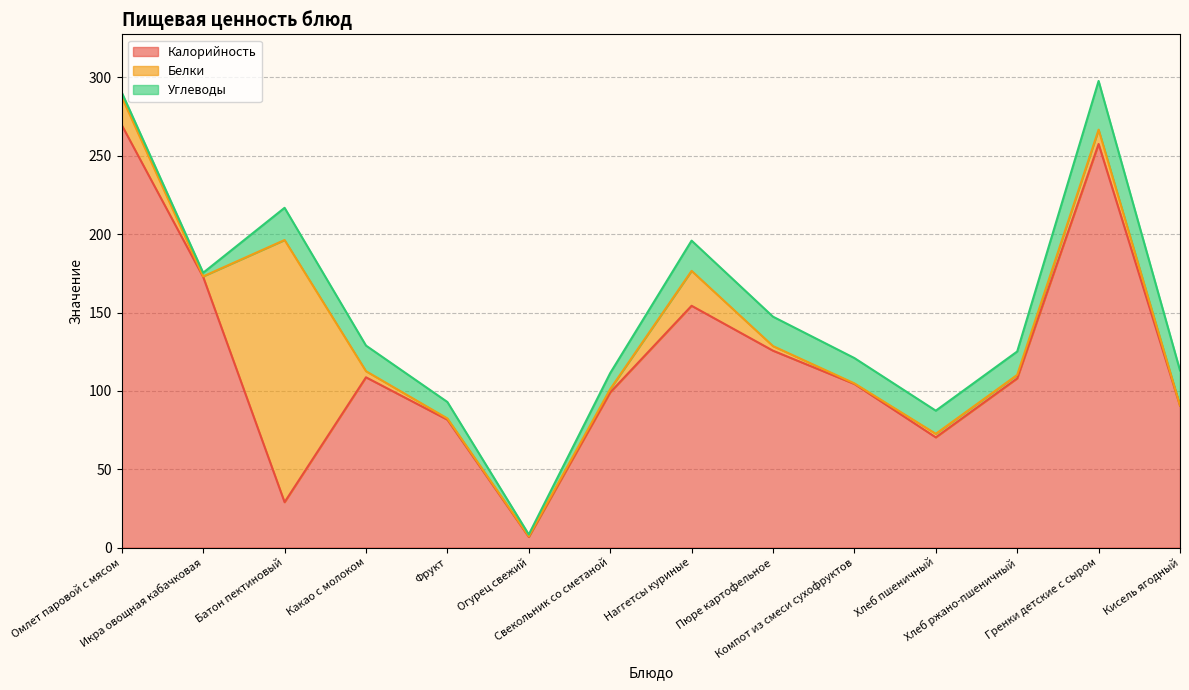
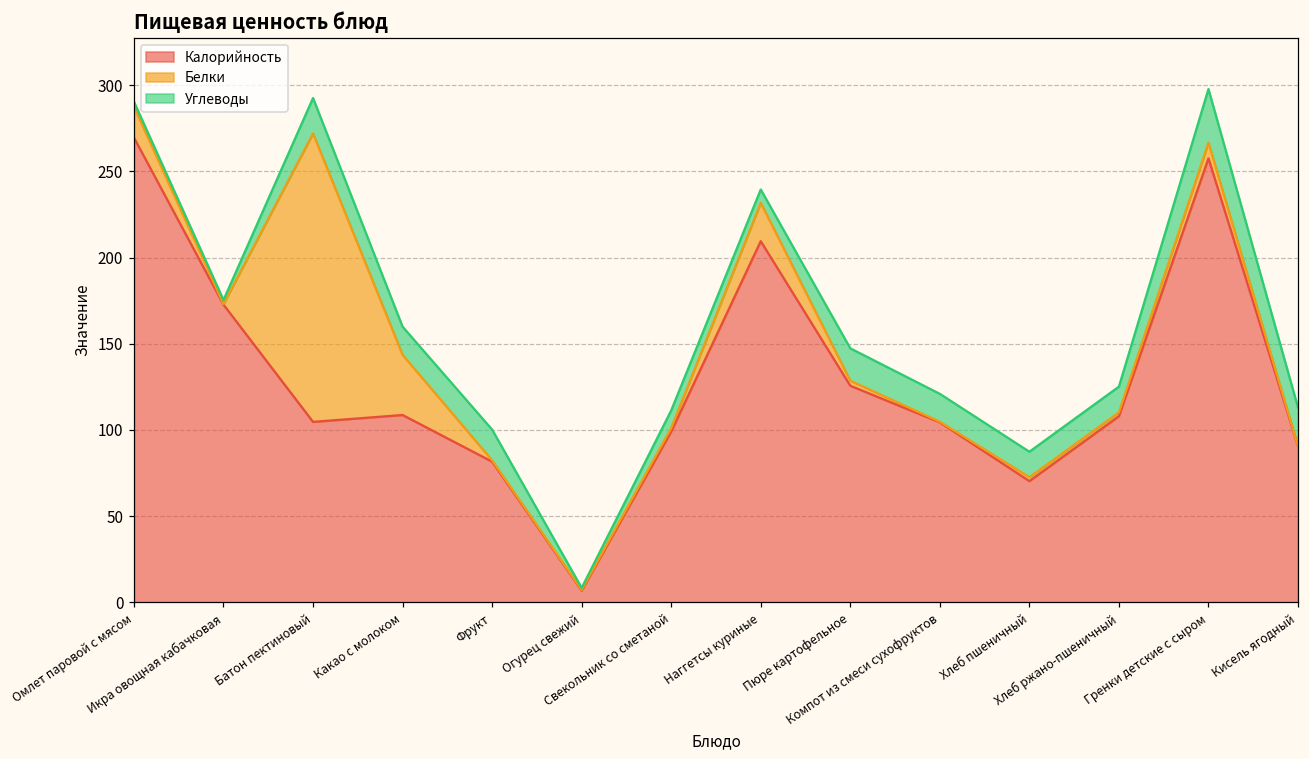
Калорийность, Батон пектиновый: 29 -> 105
Белки, Какао с молоком: 4 -> 35
Углеводы, Фрукт: 11 -> 18
Калорийность, Наггетсы куриные: 154 -> 210
Углеводы, Наггетсы куриные: 19 -> 8
